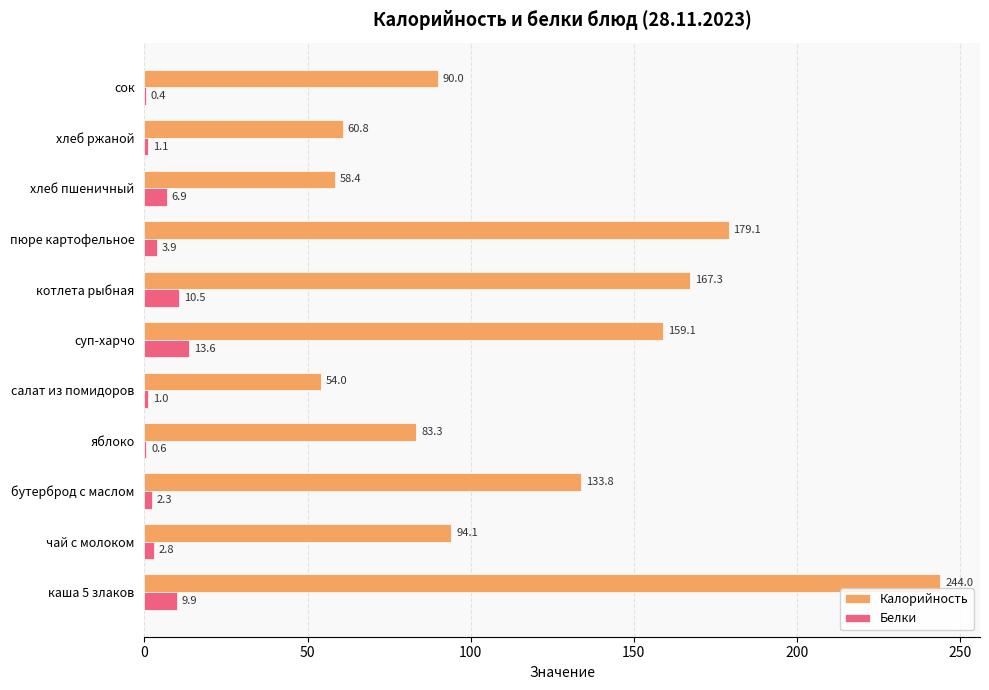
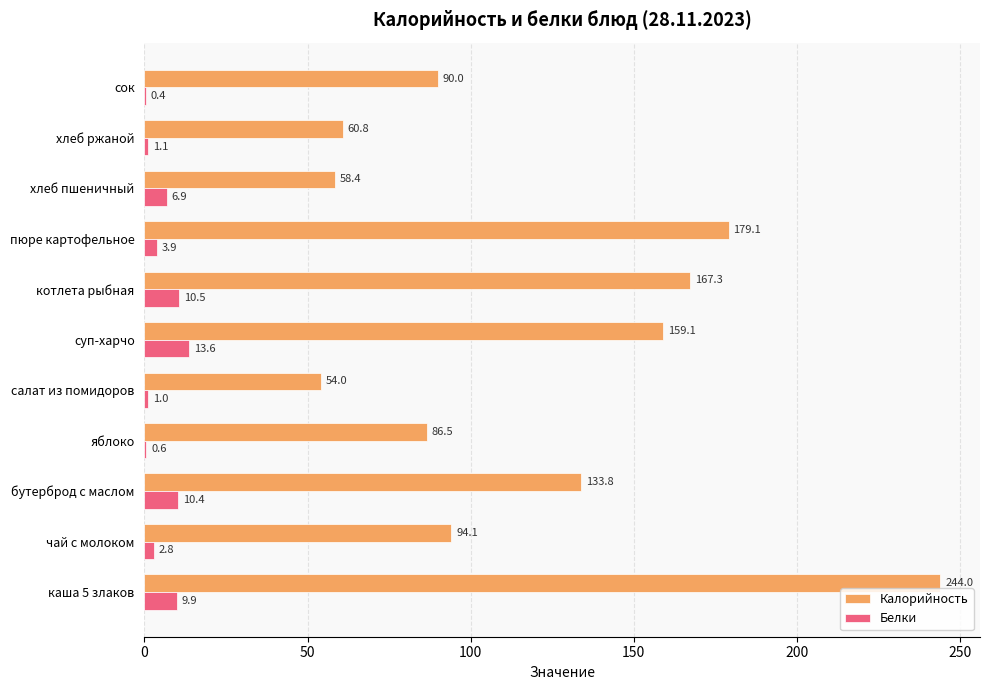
Калорийность, яблоко: 83.3 -> 86.5
Белки, бутерброд с маслом: 2.3 -> 10.4
